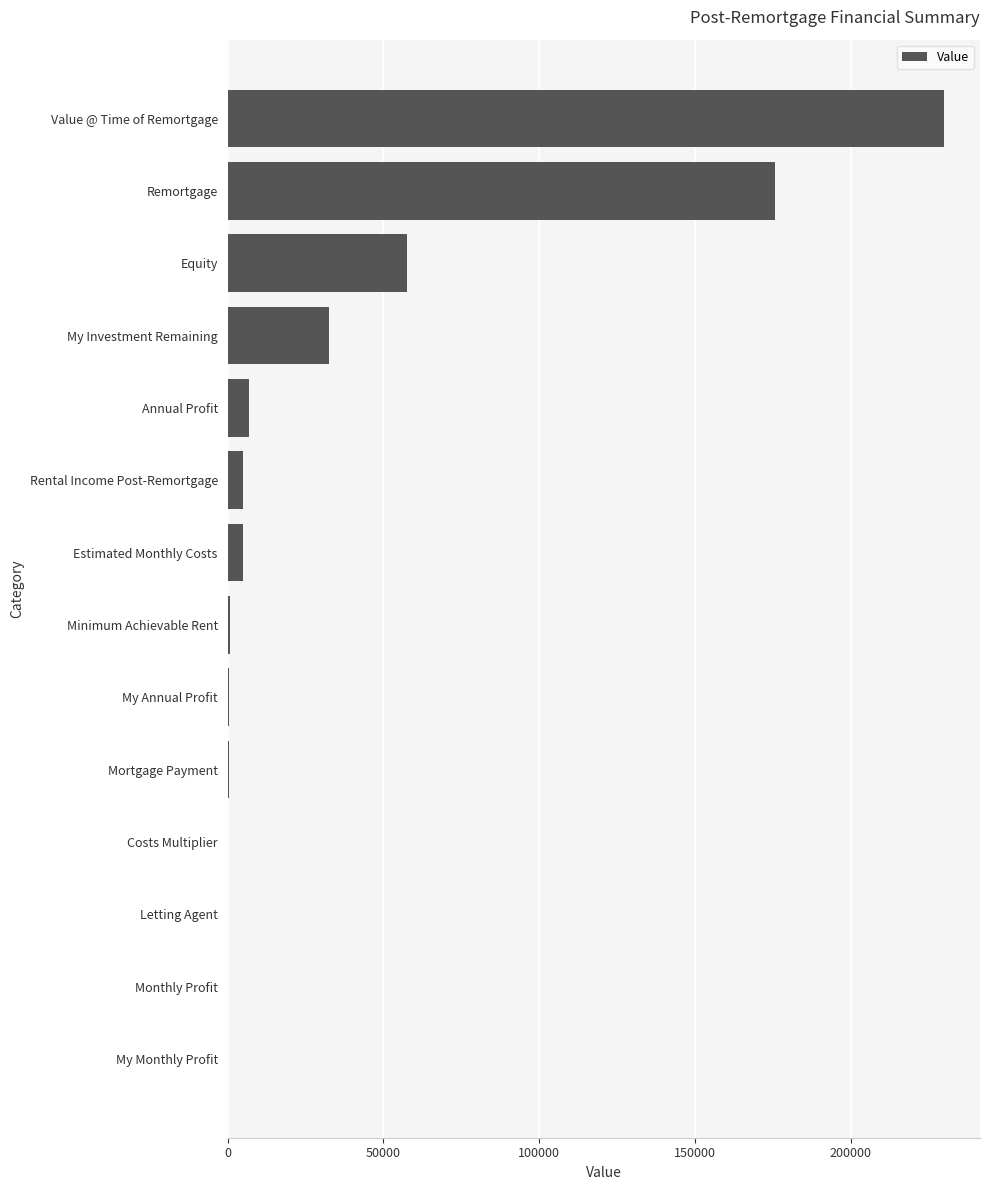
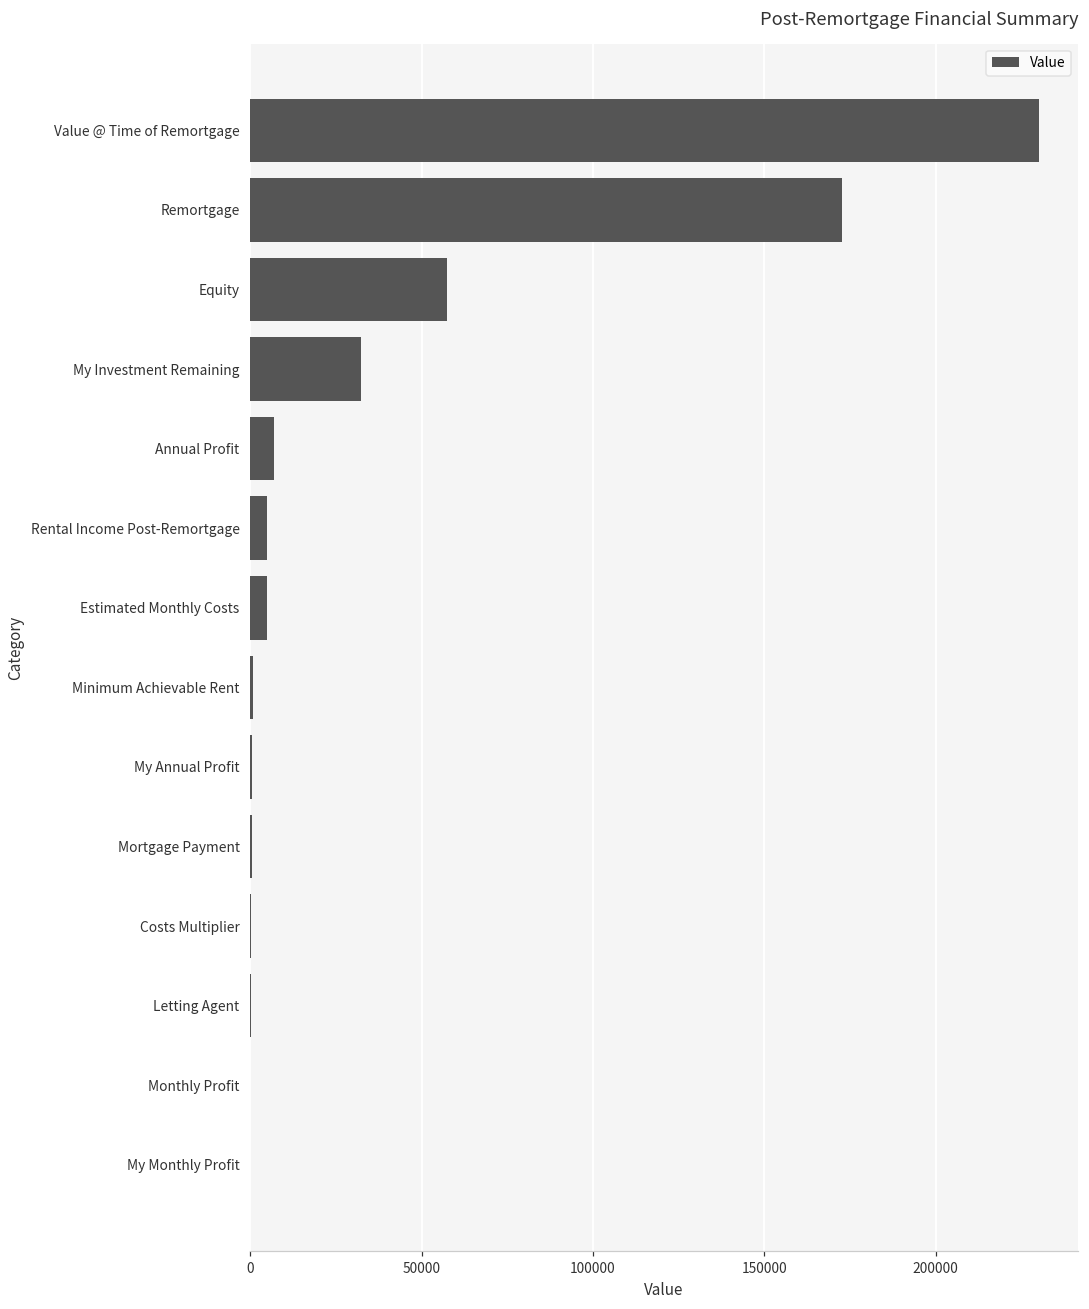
Remortgage: 176000 -> 173000
